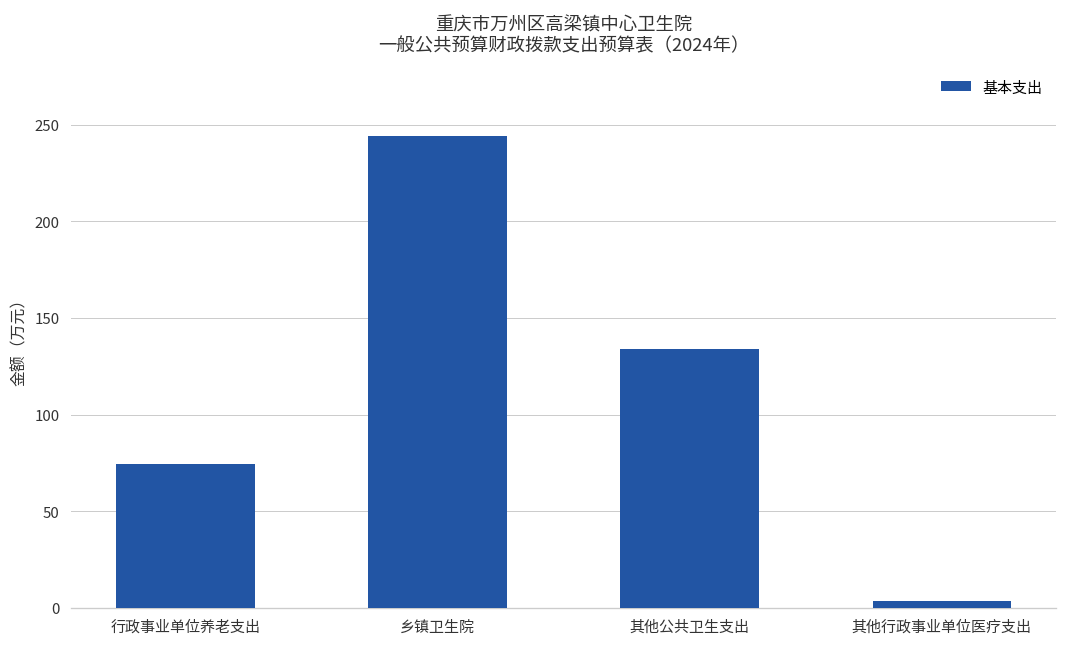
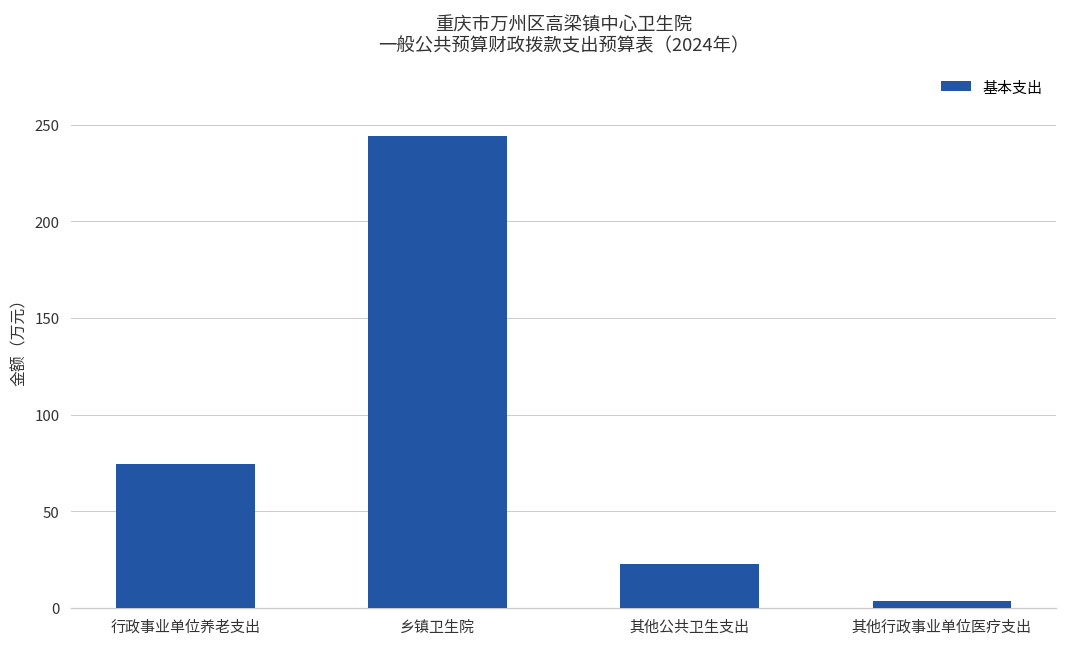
其他公共卫生支出: 134 -> 22
